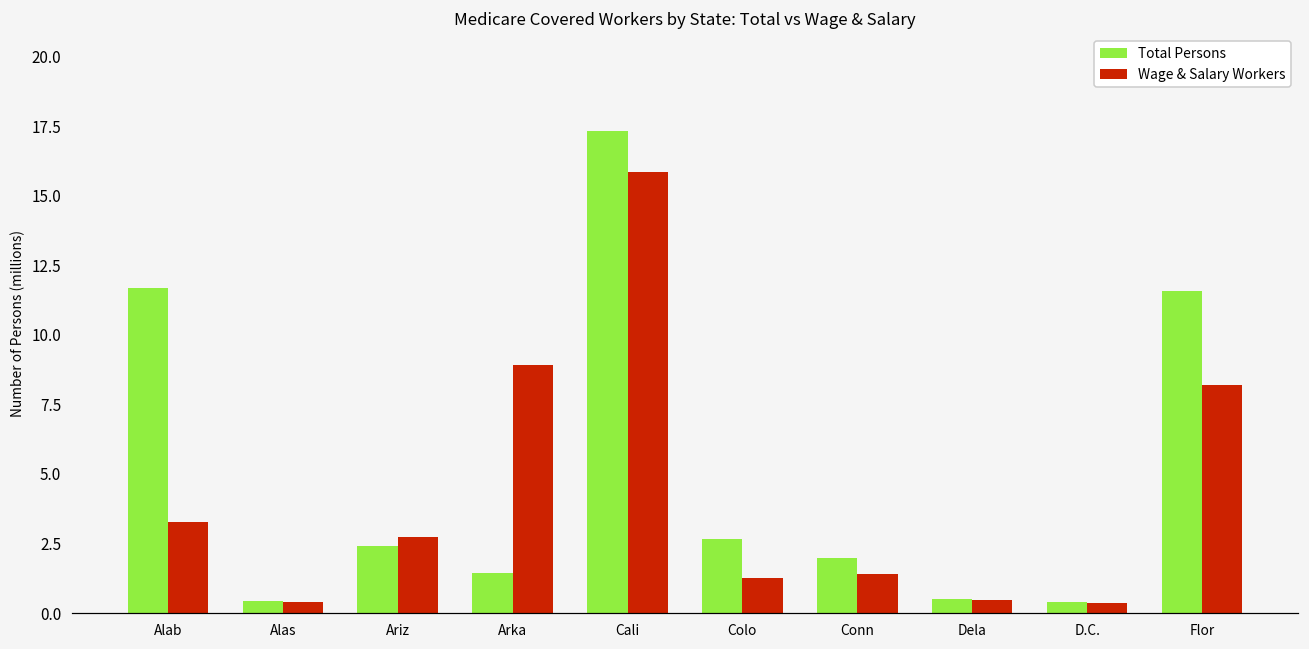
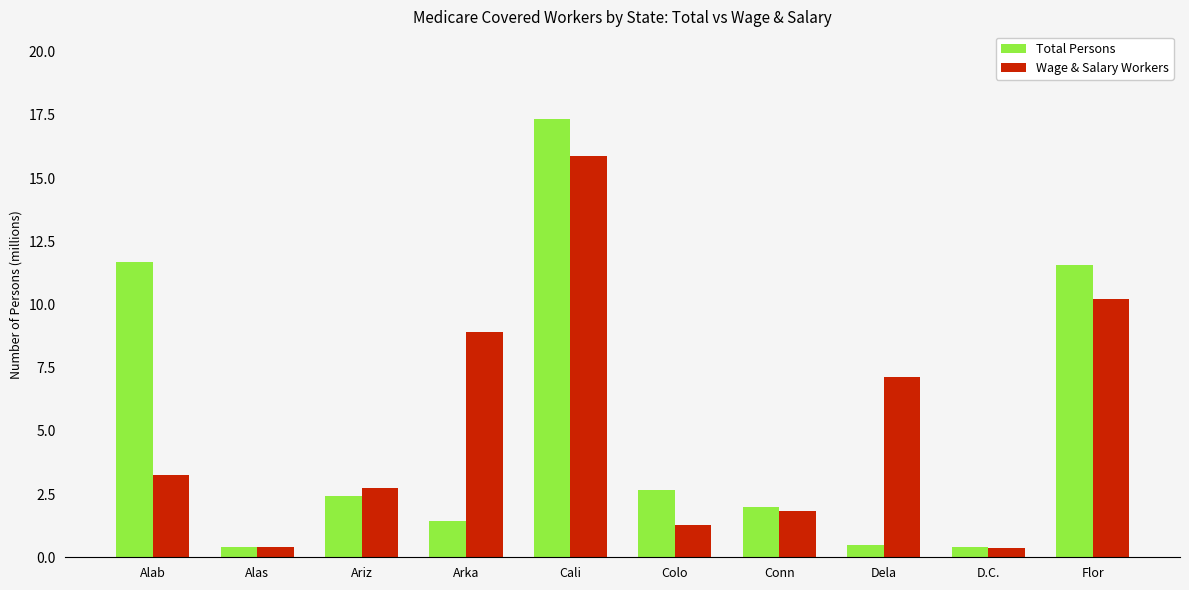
Wage & Salary Workers, Conn: 1.4 -> 1.8
Wage & Salary Workers, Dela: 0.5 -> 7.1
Wage & Salary Workers, Flor: 8.2 -> 10.2
